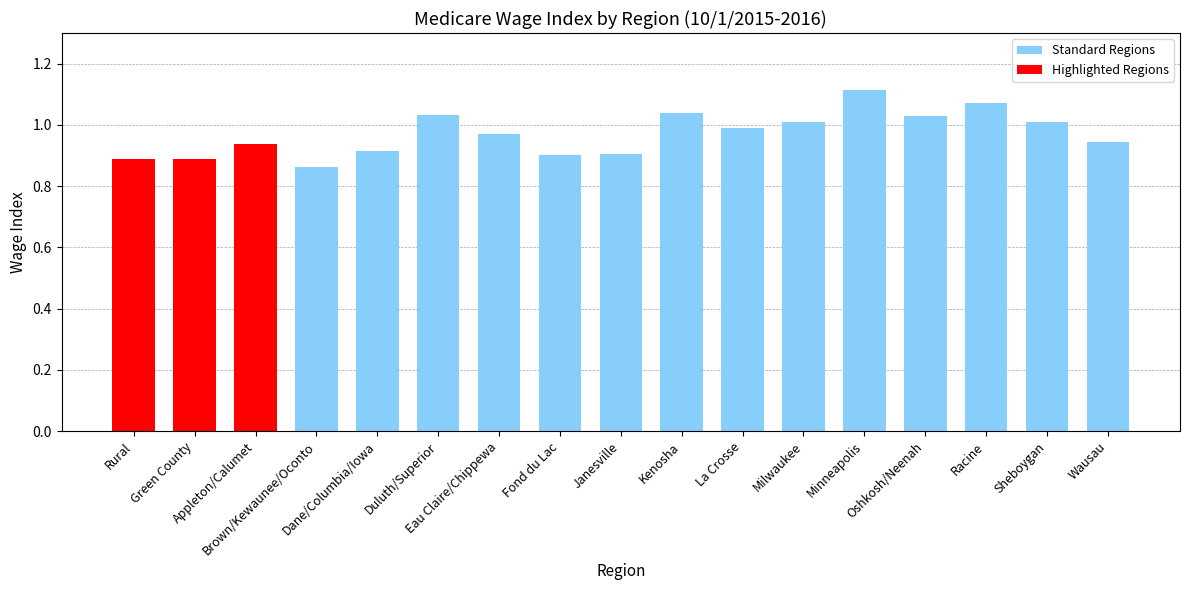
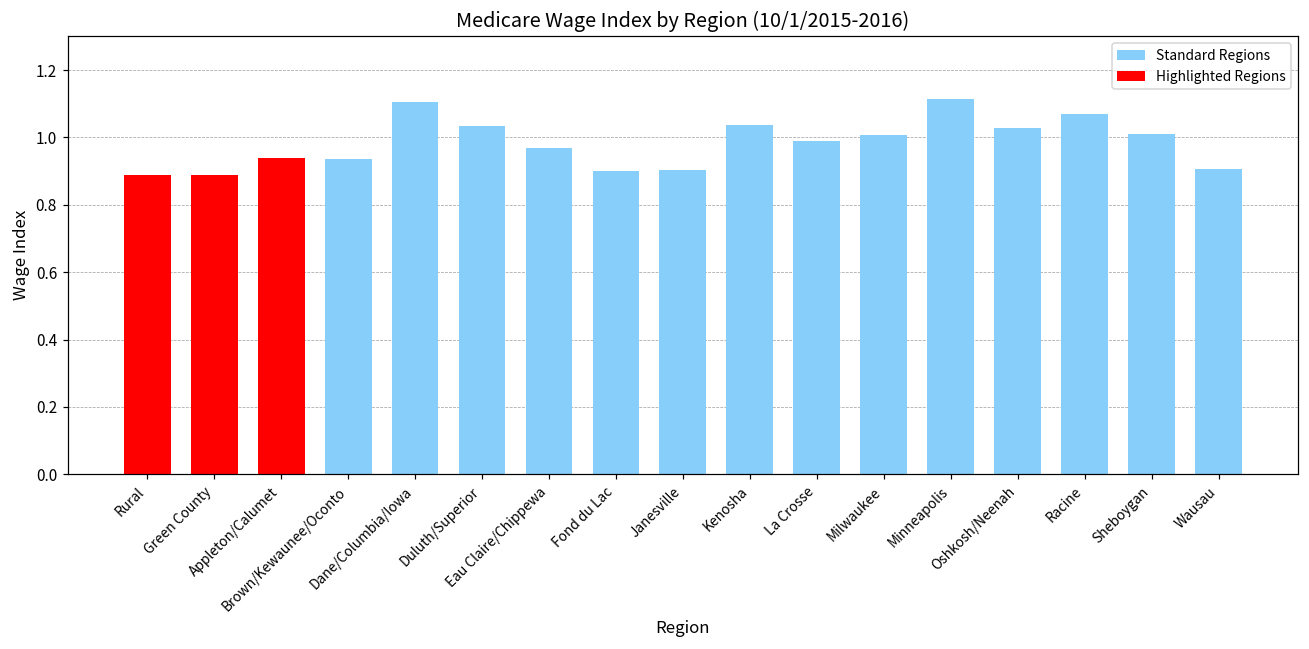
Brown/Kewaunee/Oconto: 0.86 -> 0.94
Dane/Columbia/Iowa: 0.91 -> 1.10
Wausau: 0.94 -> 0.91
